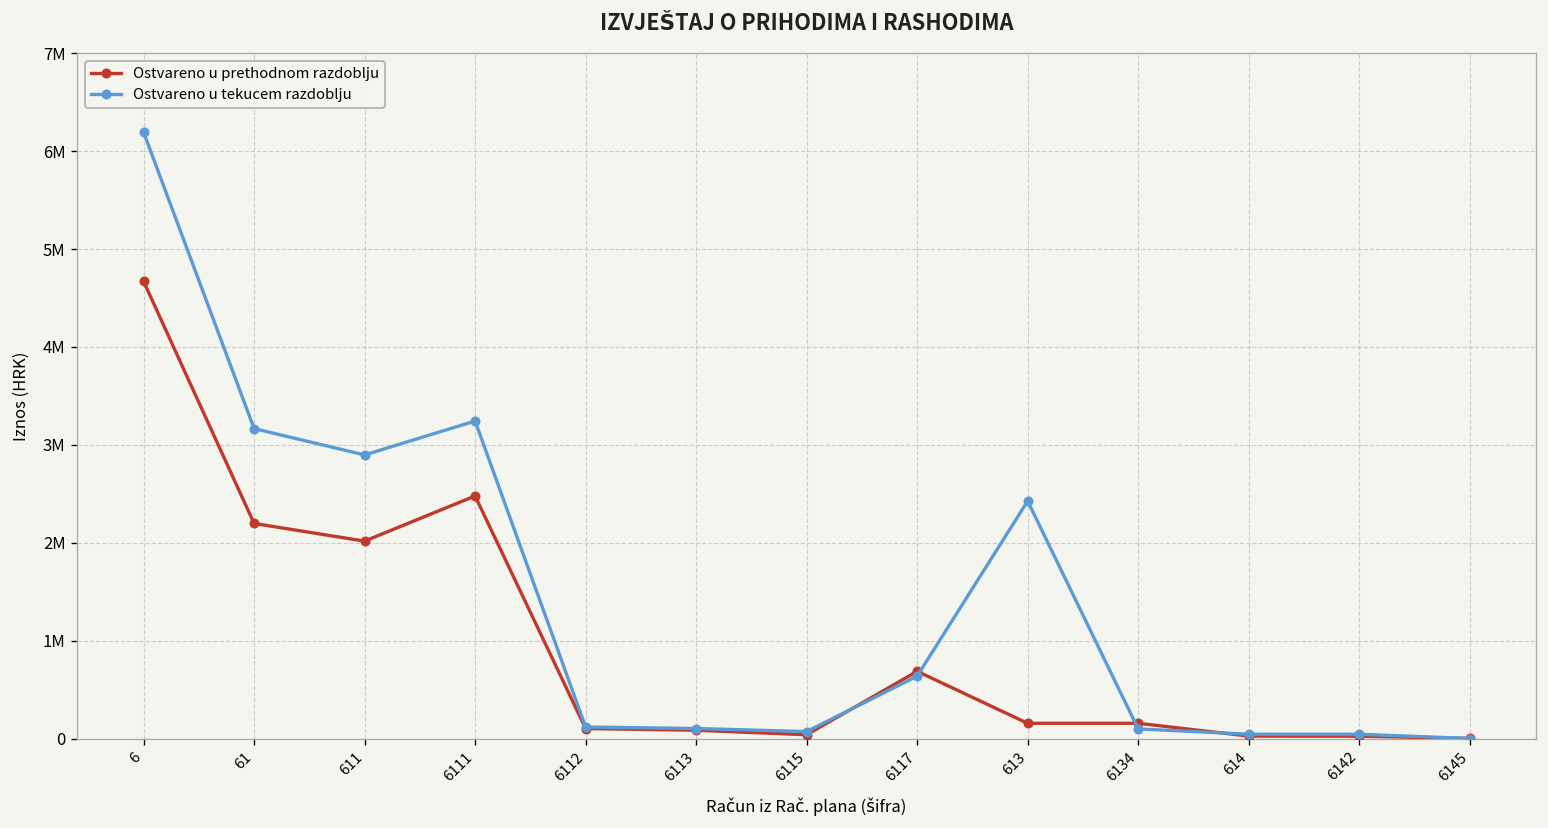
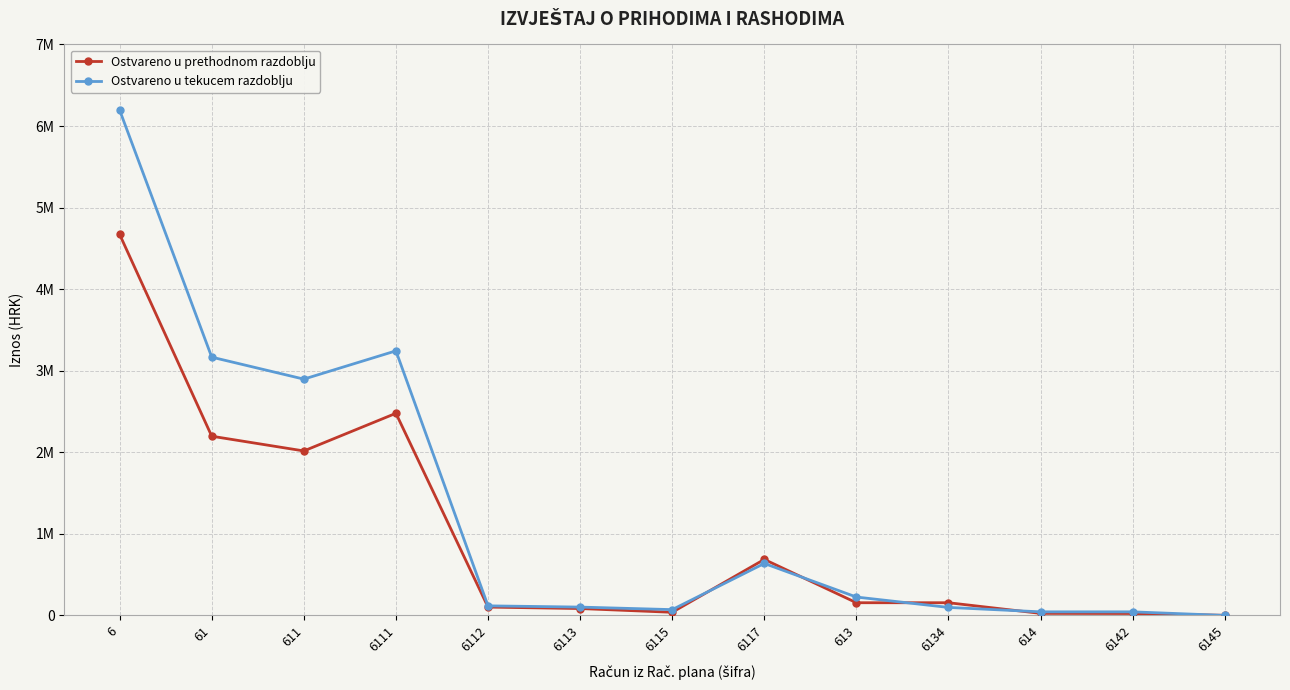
Ostvareno u tekucem razdoblju, 613: 2400000 -> 200000
